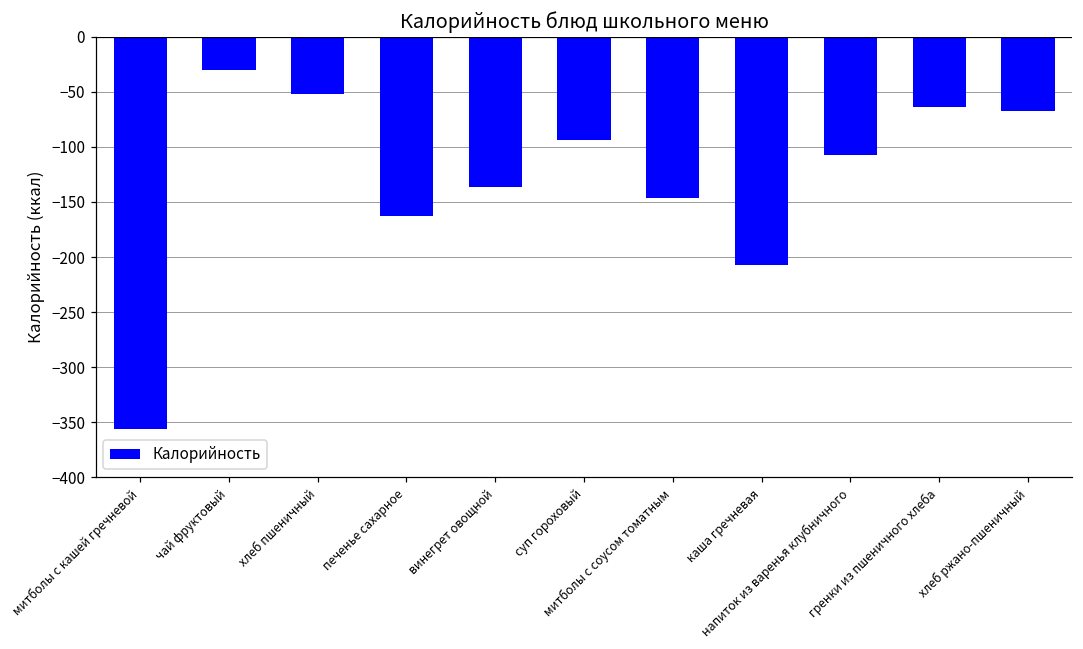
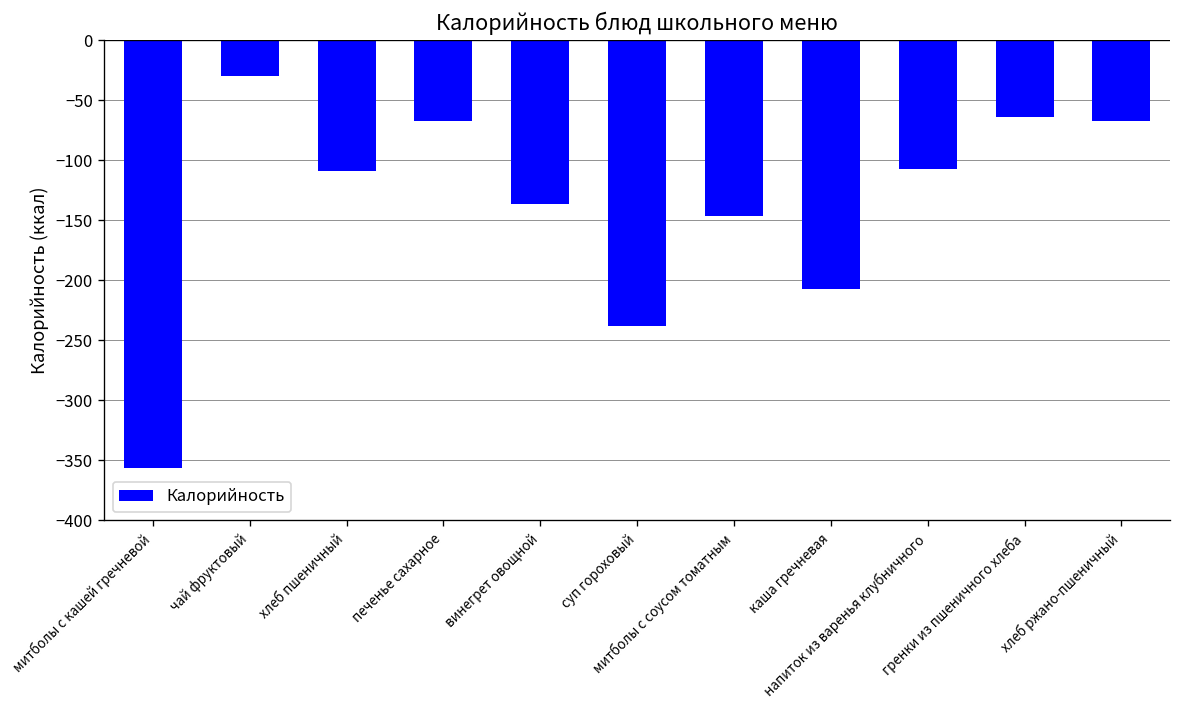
хлеб пшеничный: -52 -> -109
печенье сахарное: -163 -> -67
суп гороховый: -94 -> -238
